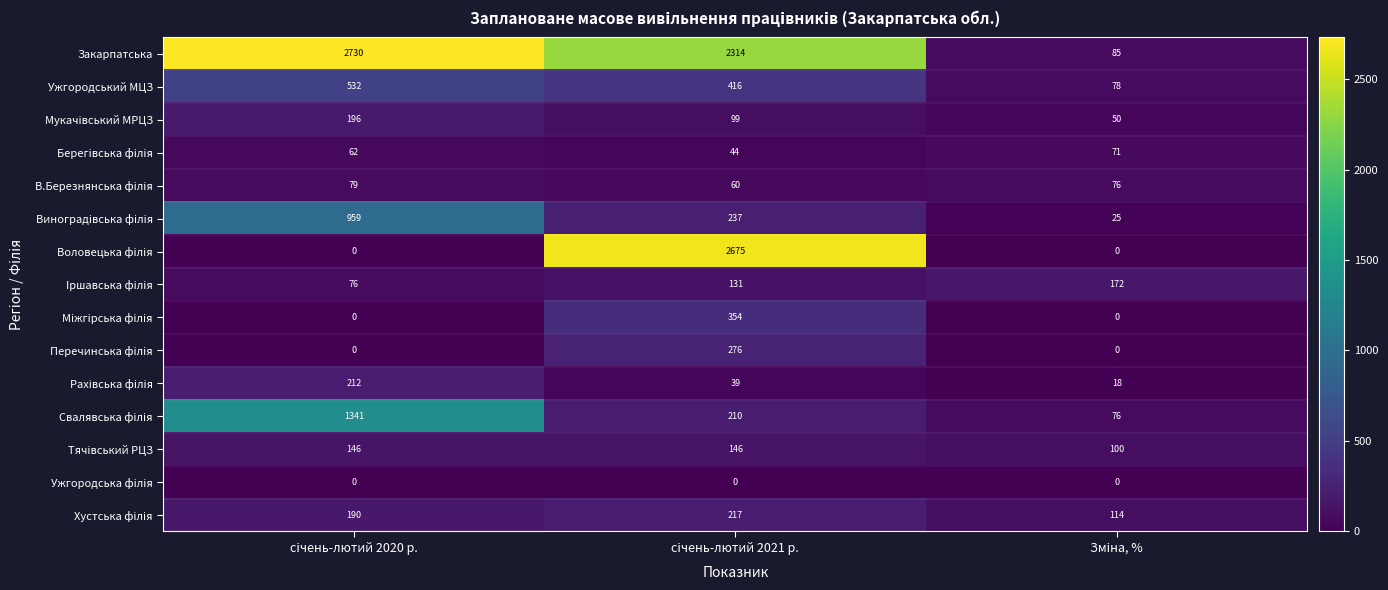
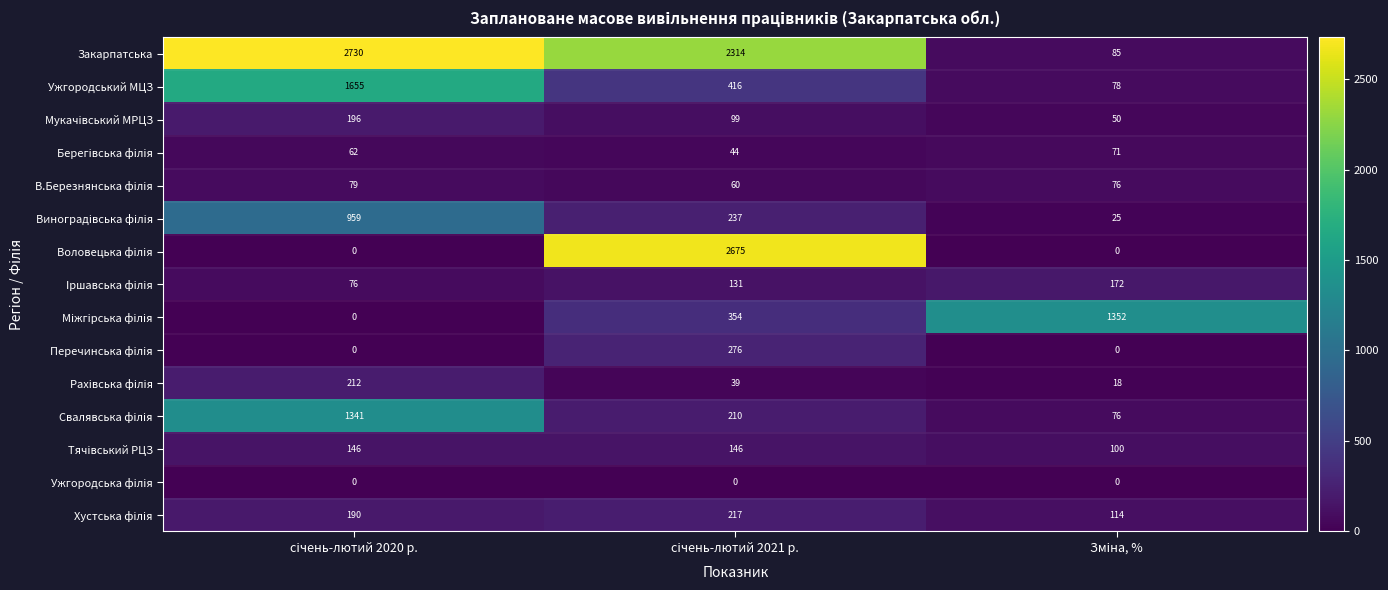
Ужгородський МЦЗ, січень-лютий 2020 р.: 532 -> 1655
Міжгірська філія, Зміна, %: 0 -> 1352
